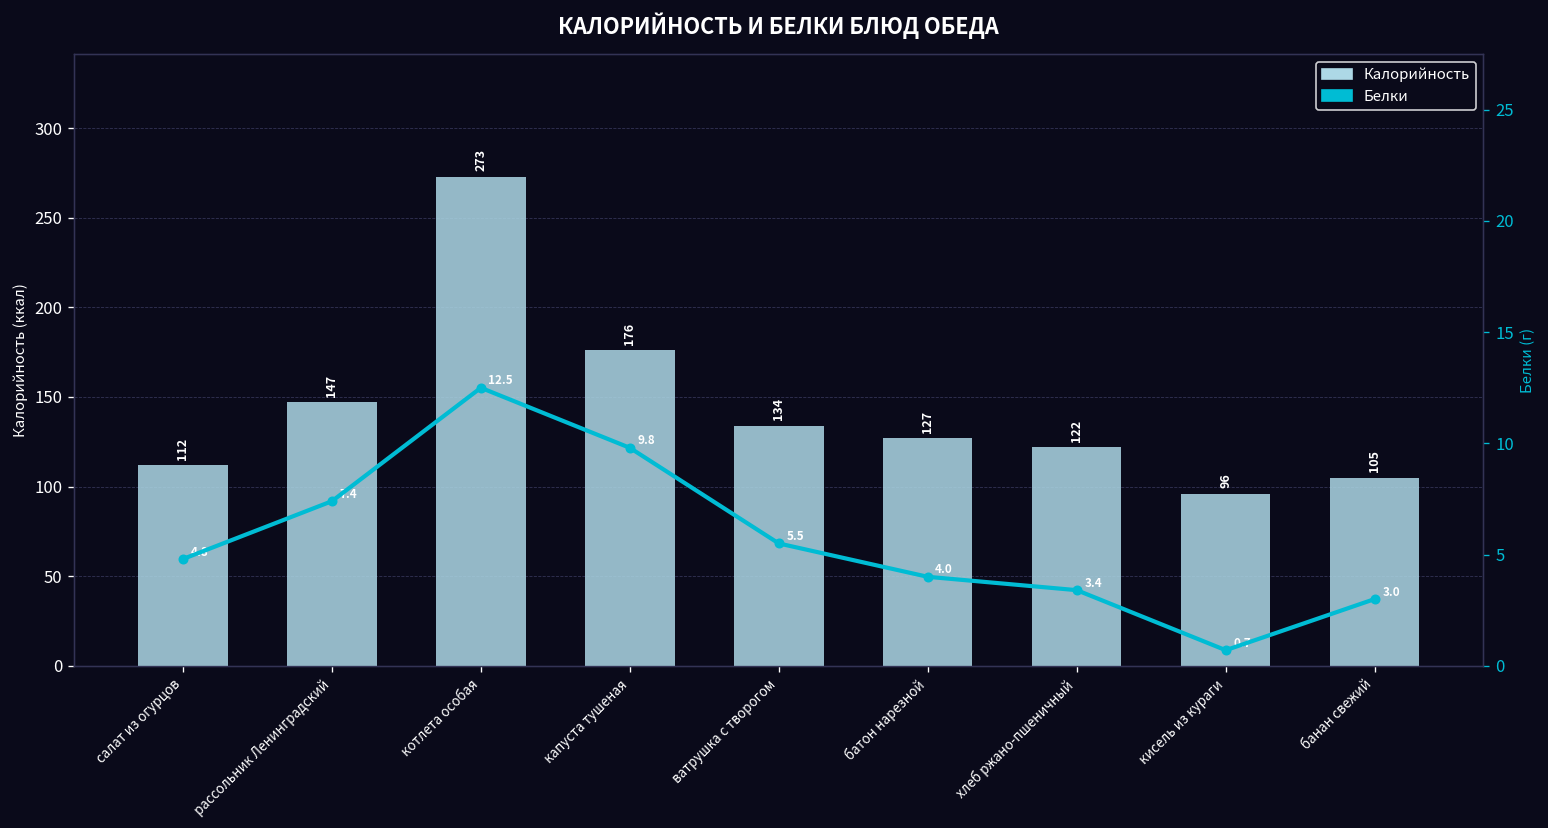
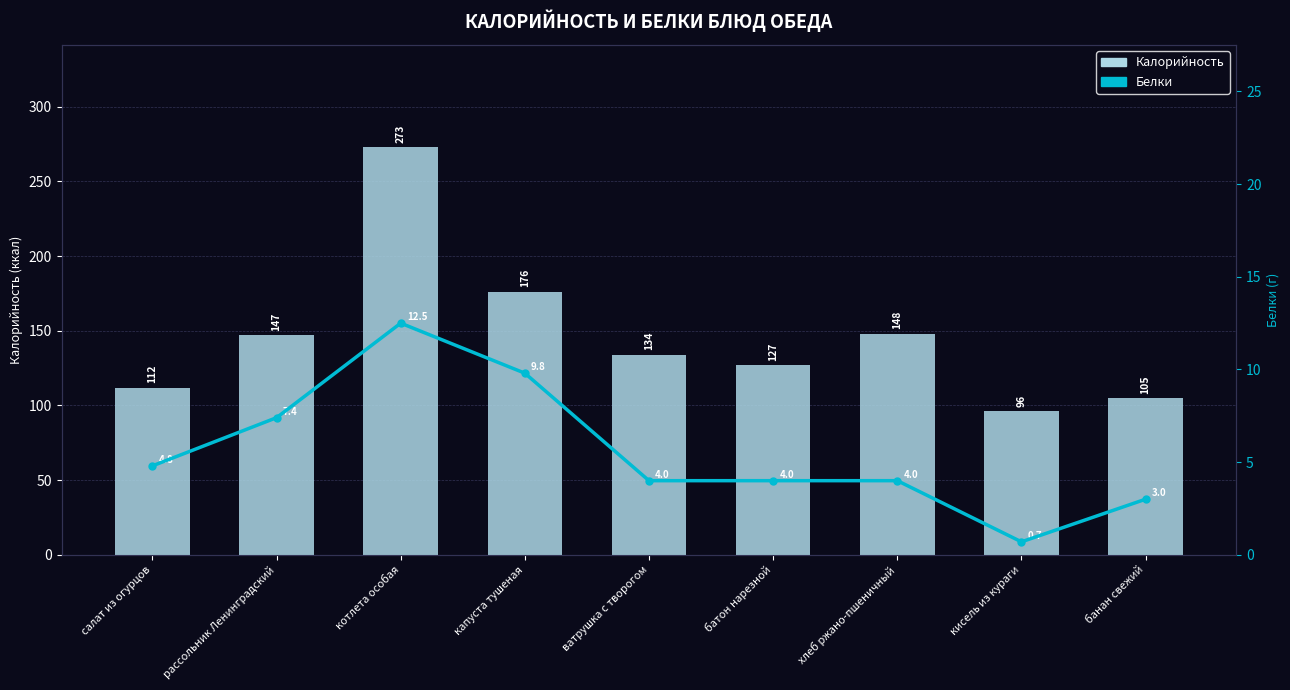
Калорийность, хлеб ржано-пшеничный: 122 -> 148
Белки, ватрушка с творогом: 5.5 -> 4.0
Белки, хлеб ржано-пшеничный: 3.4 -> 4.0
